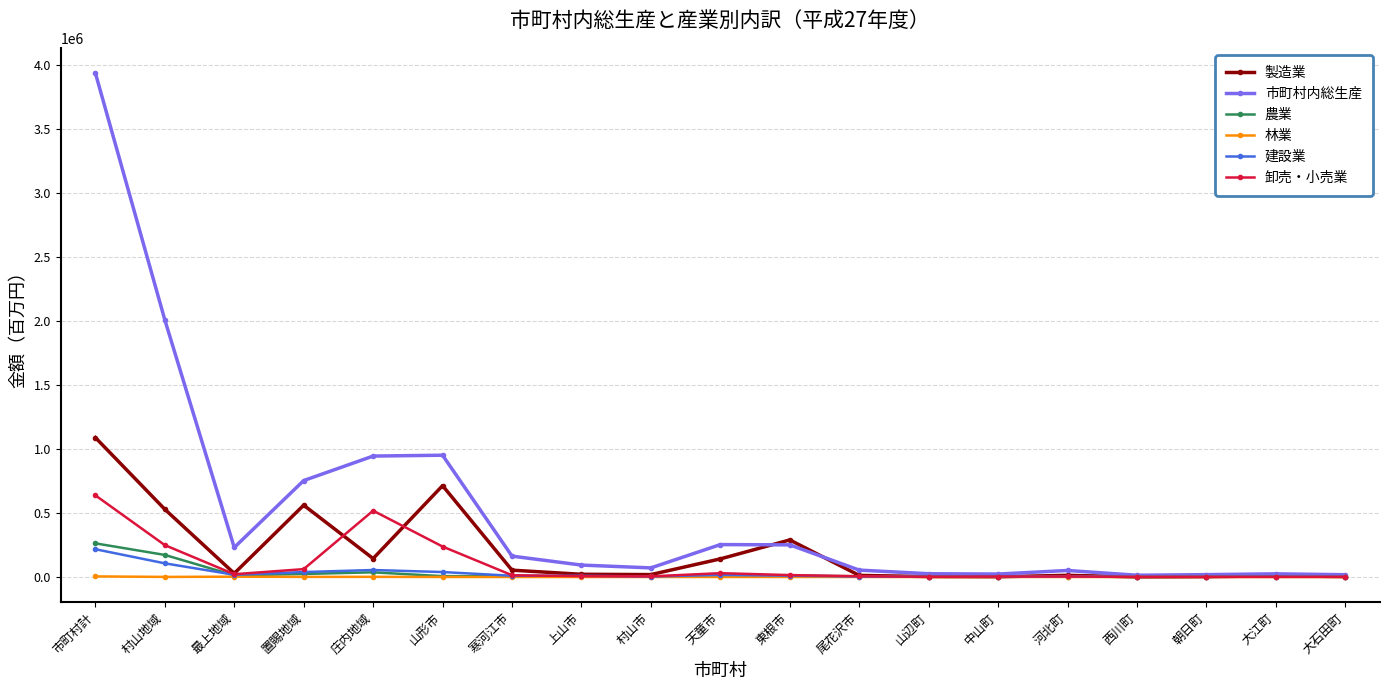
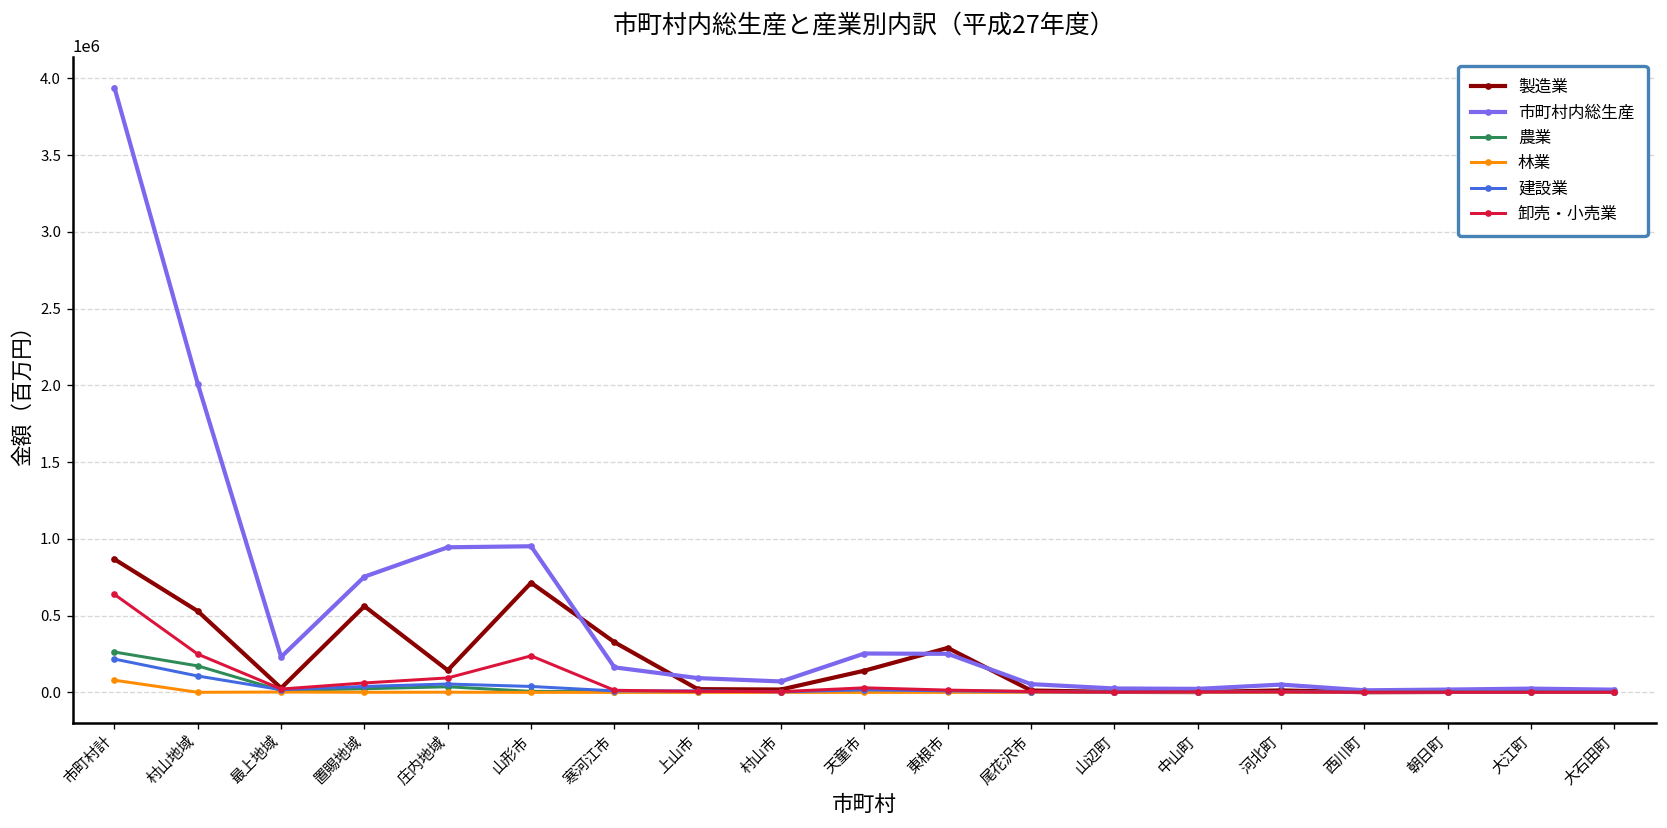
製造業, 市町村計: 1090000 -> 870000
林業, 市町村計: 0 -> 80000
卸売・小売業, 庄内地域: 520000 -> 90000
製造業, 寒河江市: 50000 -> 330000
